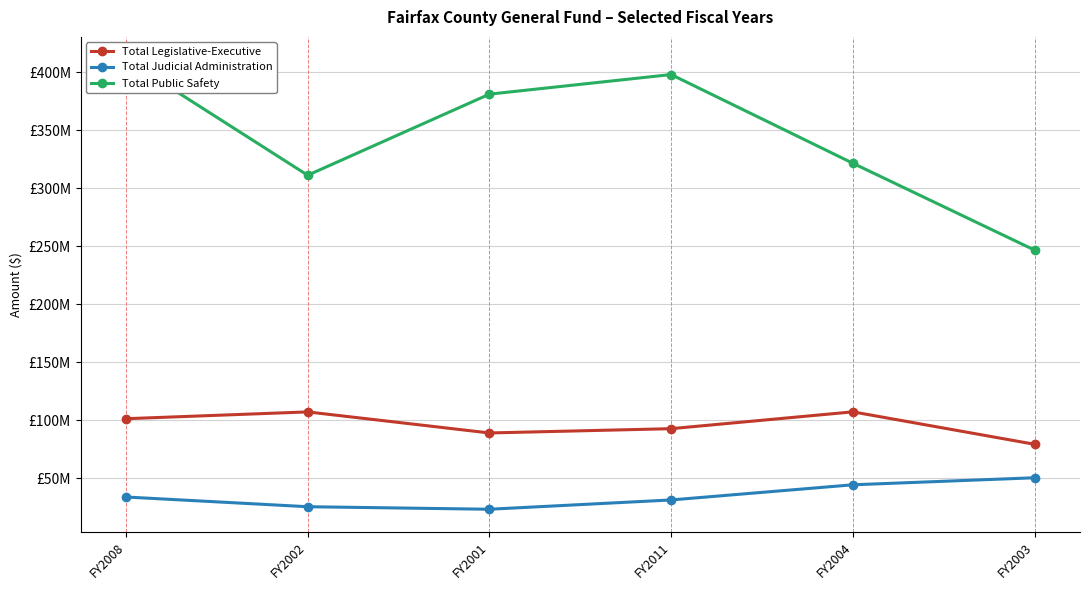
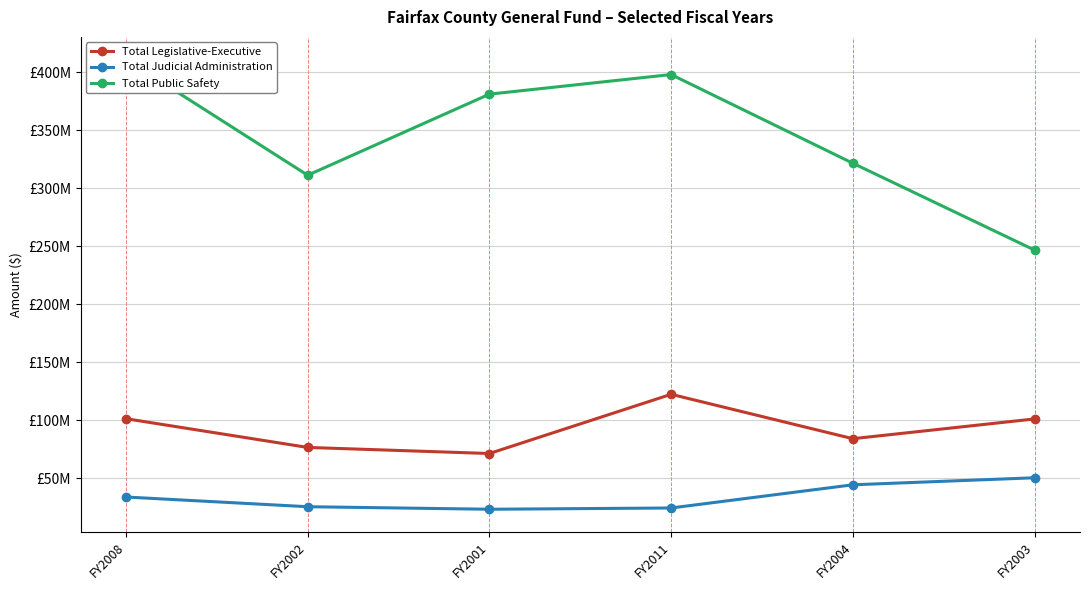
Total Legislative-Executive, FY2002: £107000000 -> £77000000
Total Legislative-Executive, FY2001: £89000000 -> £72000000
Total Legislative-Executive, FY2011: £93000000 -> £123000000
Total Judicial Administration, FY2011: £32000000 -> £25000000
Total Legislative-Executive, FY2004: £107000000 -> £84000000
Total Legislative-Executive, FY2003: £79000000 -> £101000000
